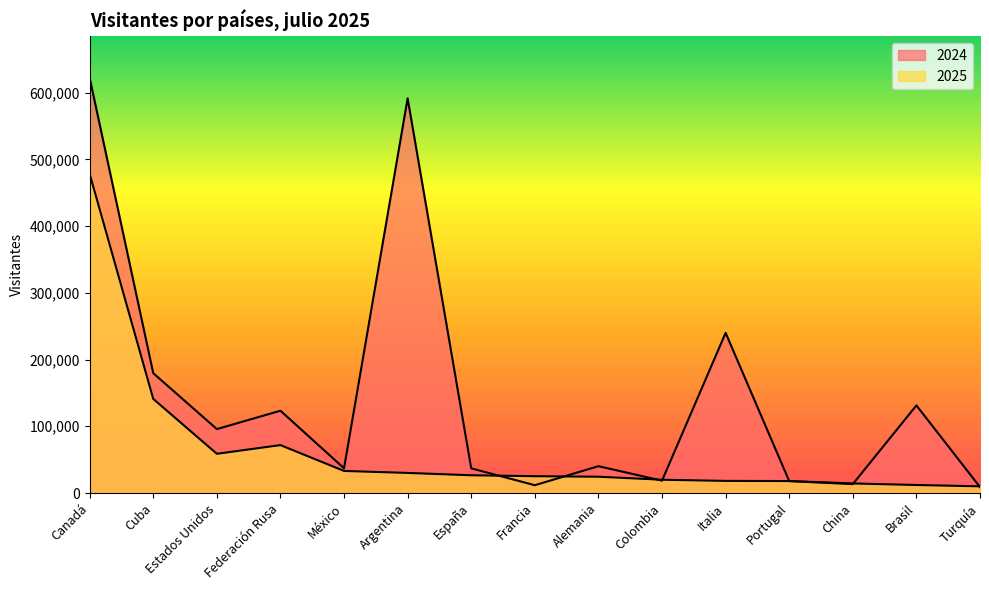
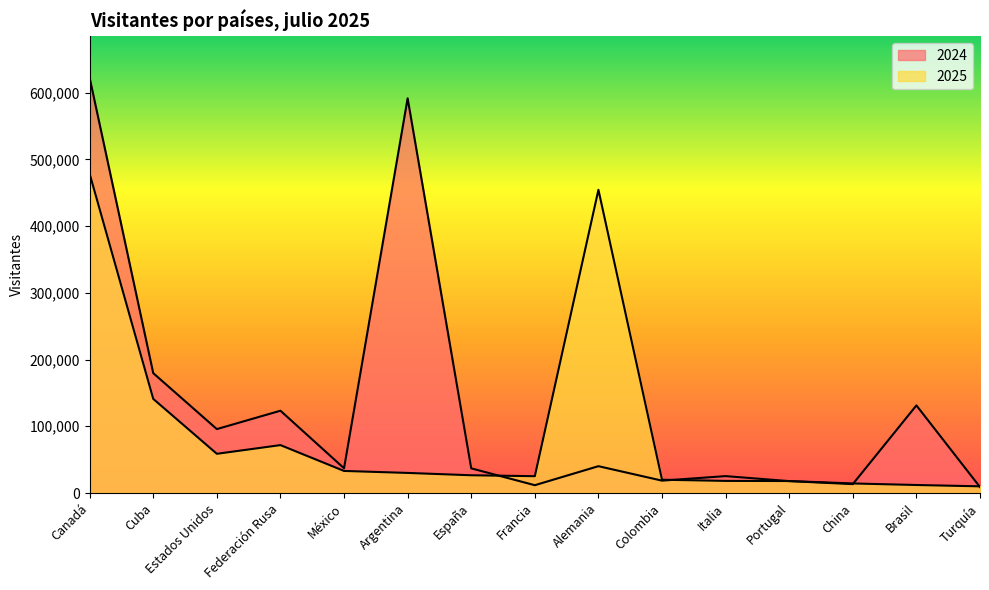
2025, Alemania: 20,000 -> 450,000
2024, Italia: 240,000 -> 30,000
